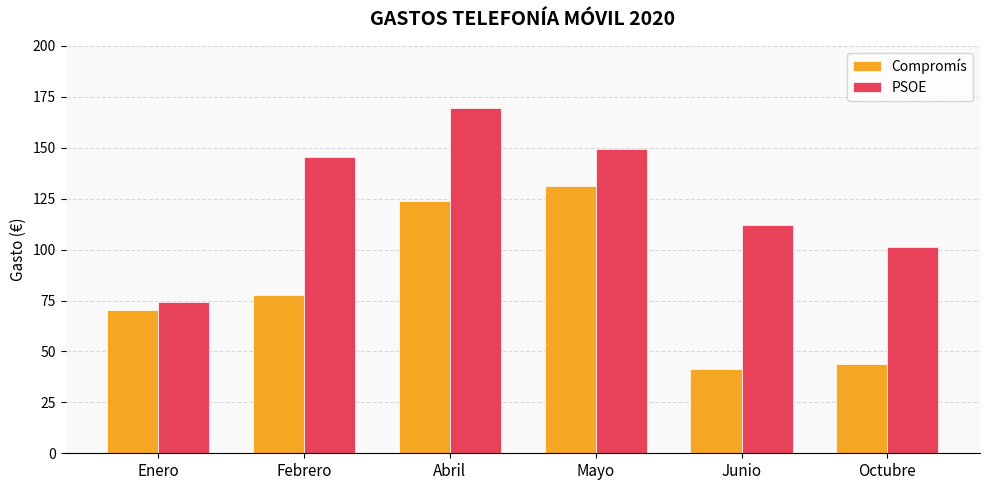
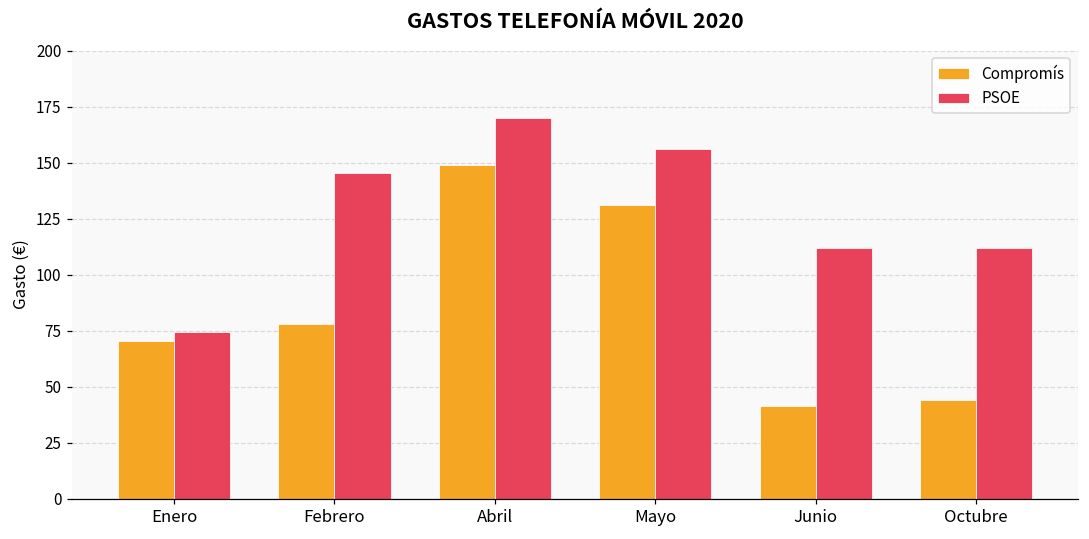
Compromís, Abril: 124 -> 149
PSOE, Mayo: 149 -> 156
PSOE, Octubre: 101 -> 112
